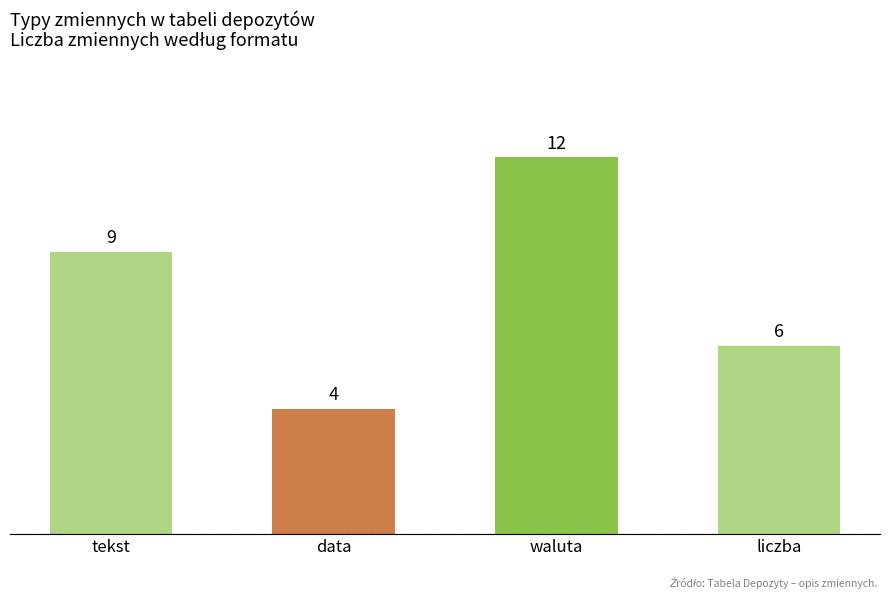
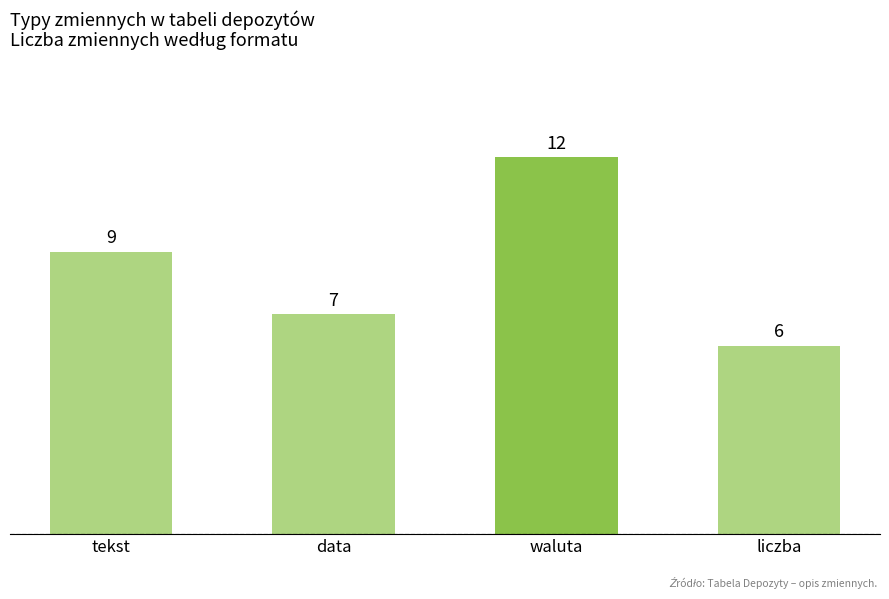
data: 4 -> 7
